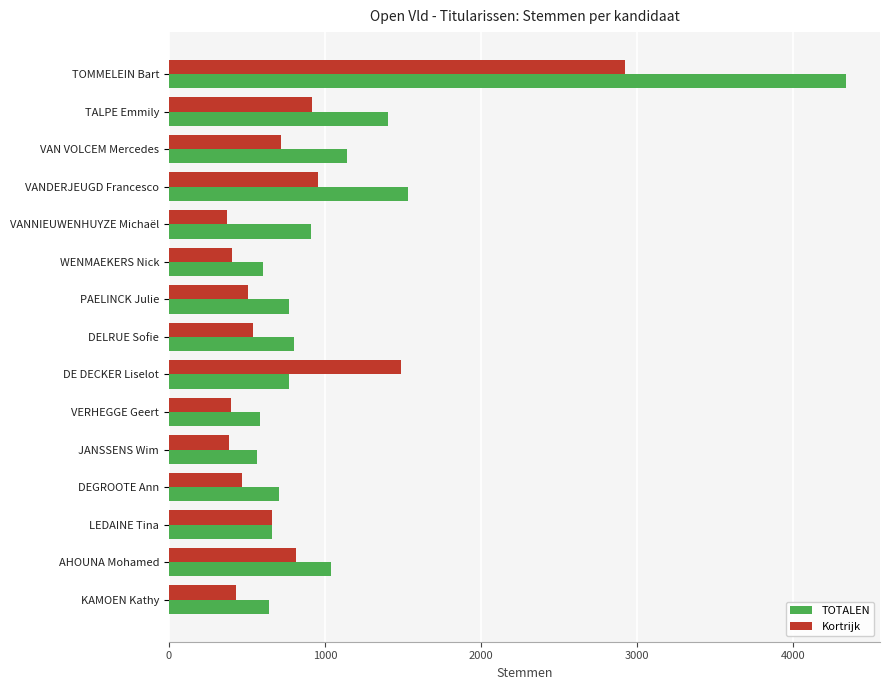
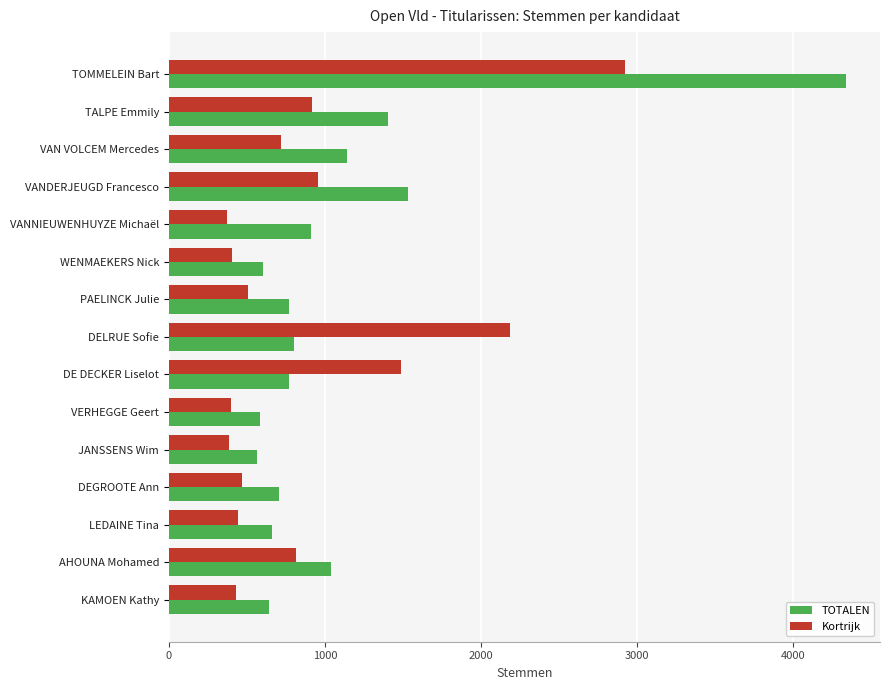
Kortrijk, DELRUE Sofie: 540 -> 2180
Kortrijk, LEDAINE Tina: 660 -> 440
